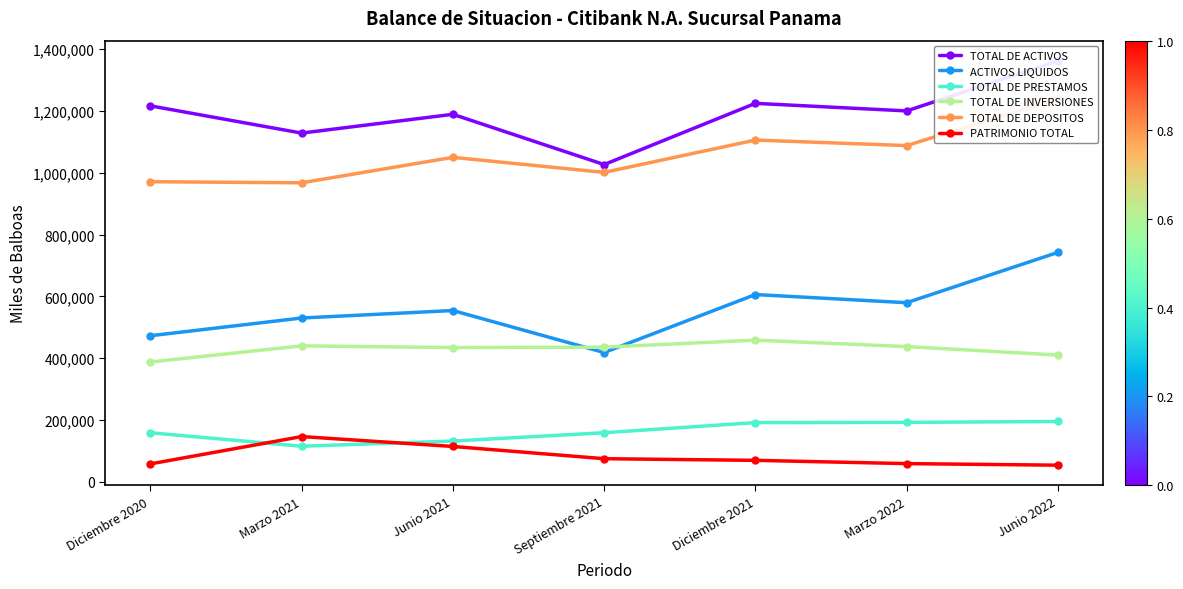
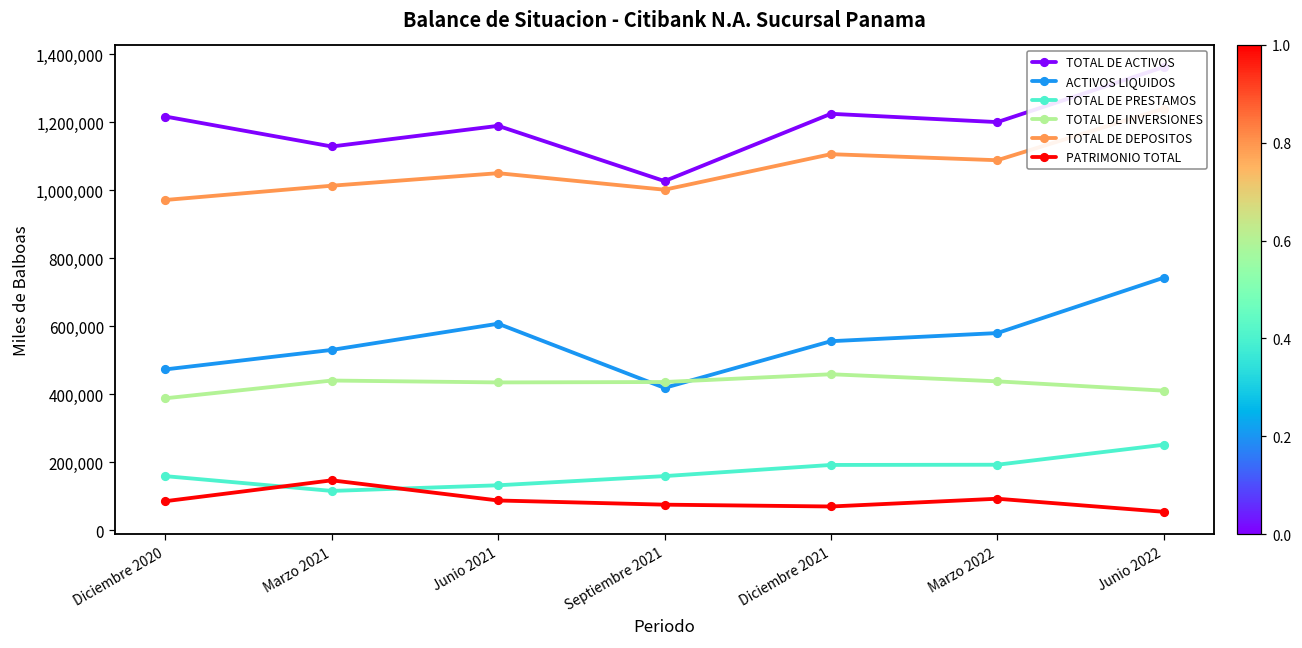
PATRIMONIO TOTAL, Diciembre 2020: 60,000 -> 80,000
TOTAL DE DEPOSITOS, Marzo 2021: 970,000 -> 1,010,000
ACTIVOS LIQUIDOS, Junio 2021: 550,000 -> 610,000
PATRIMONIO TOTAL, Junio 2021: 110,000 -> 90,000
ACTIVOS LIQUIDOS, Diciembre 2021: 610,000 -> 560,000
PATRIMONIO TOTAL, Marzo 2022: 60,000 -> 90,000
TOTAL DE PRESTAMOS, Junio 2022: 200,000 -> 250,000
